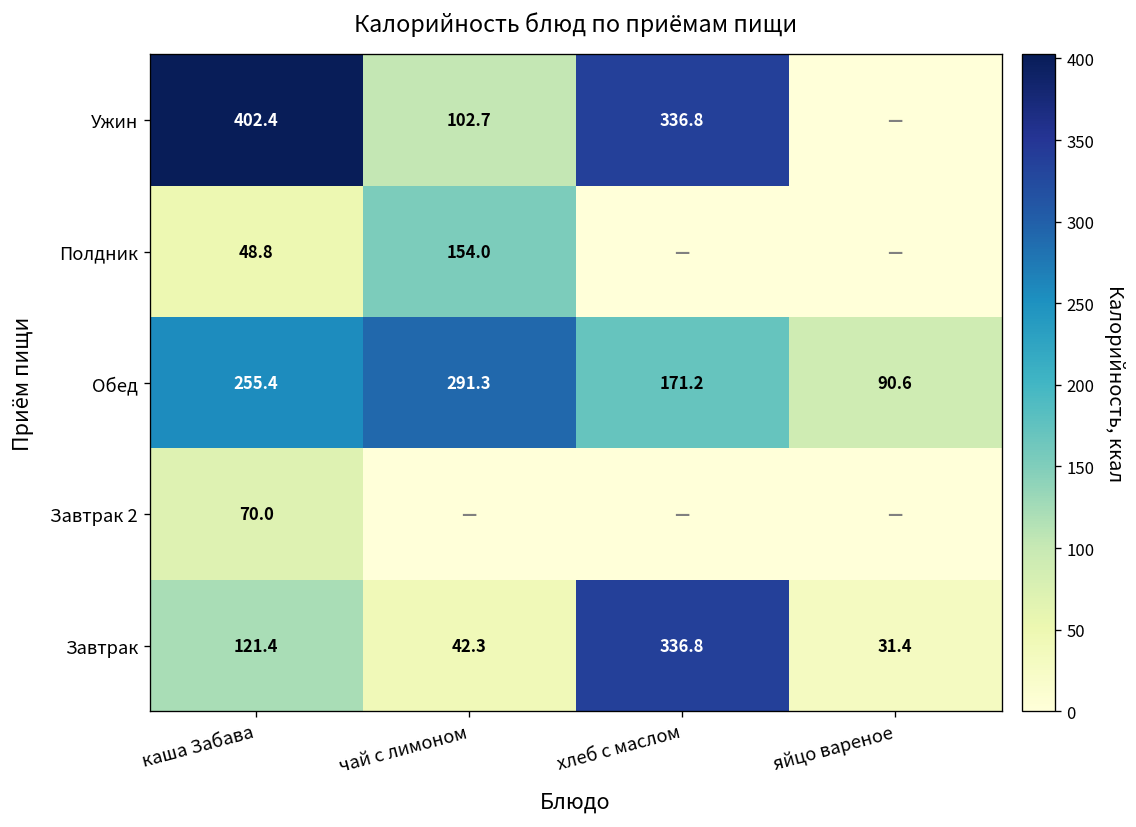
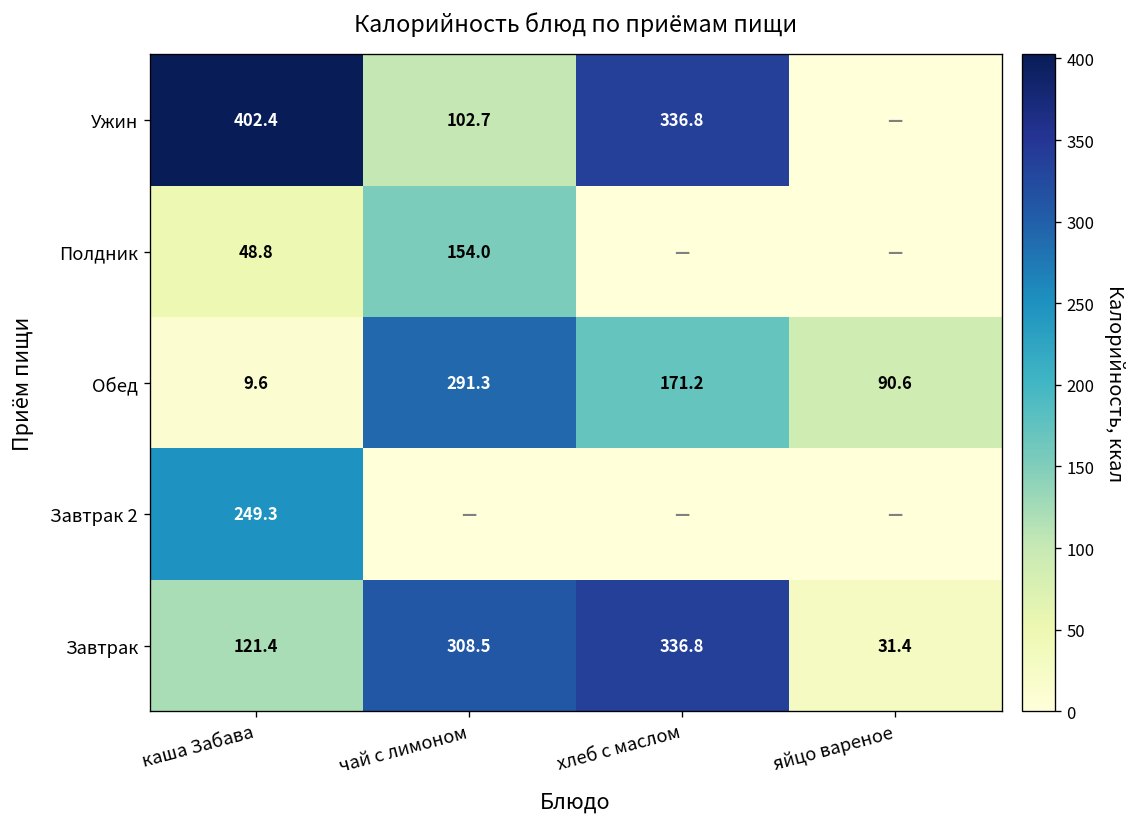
Обед, каша Забава: 255.4 -> 9.6
Завтрак 2, каша Забава: 70.0 -> 249.3
Завтрак, чай с лимоном: 42.3 -> 308.5
